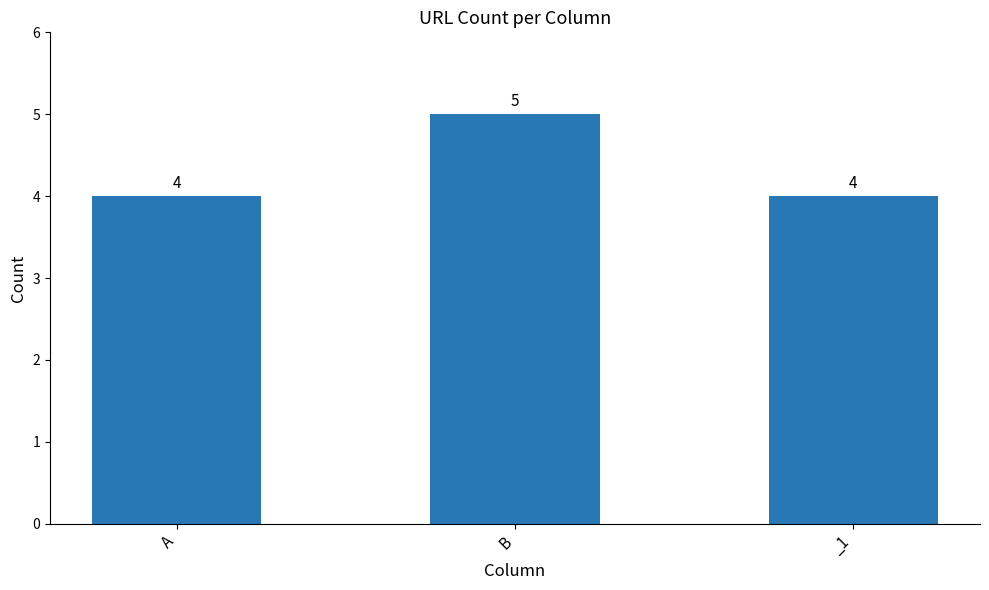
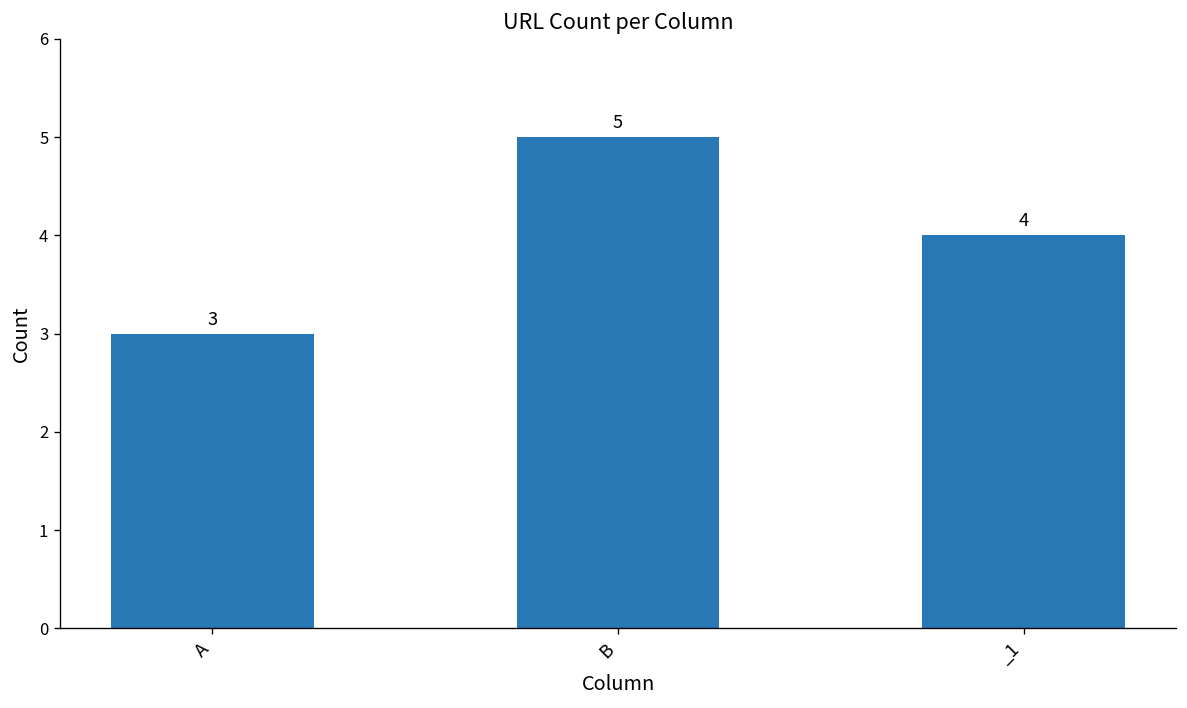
A: 4 -> 3
